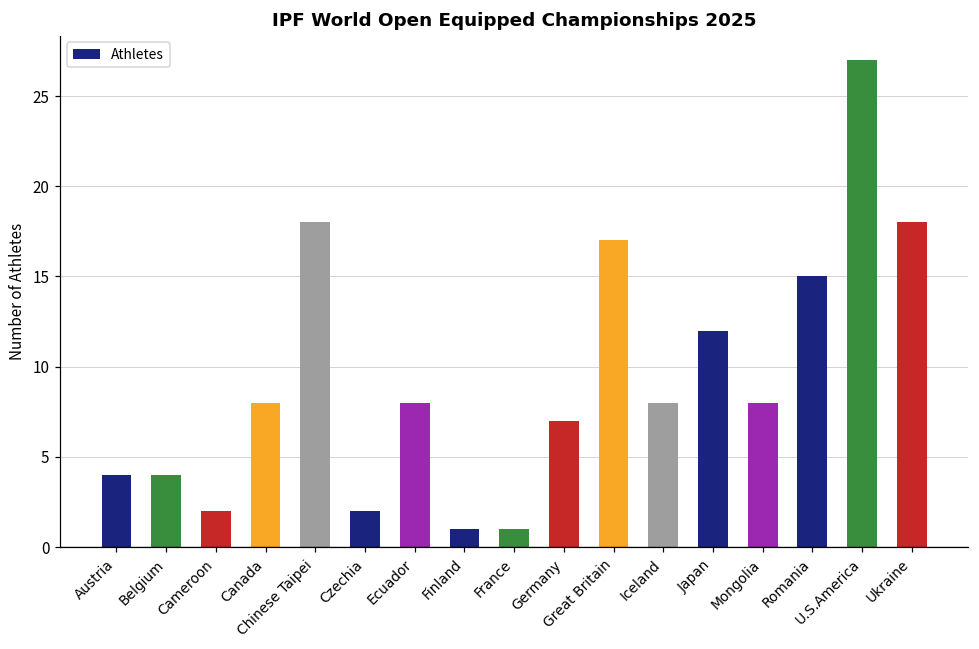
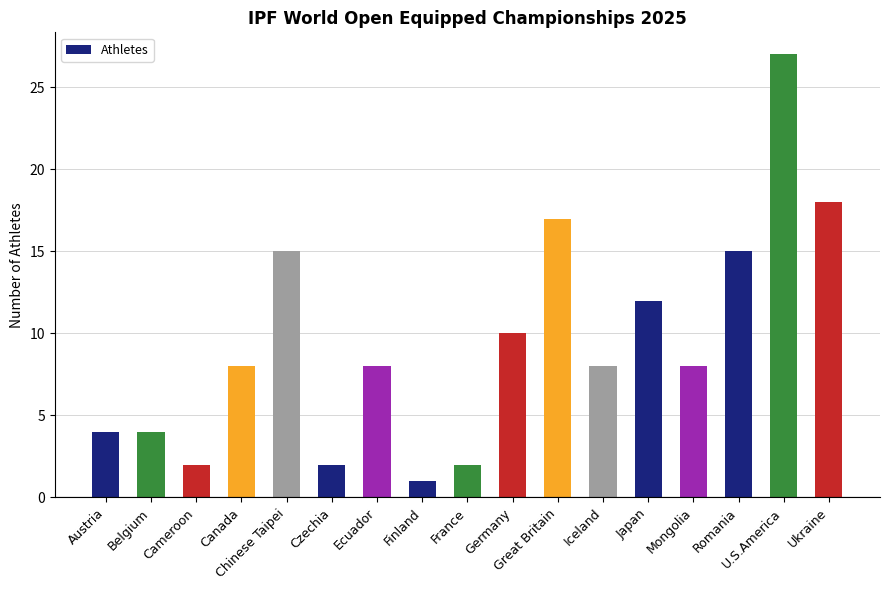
Chinese Taipei: 18 -> 15
France: 1 -> 2
Germany: 7 -> 10
